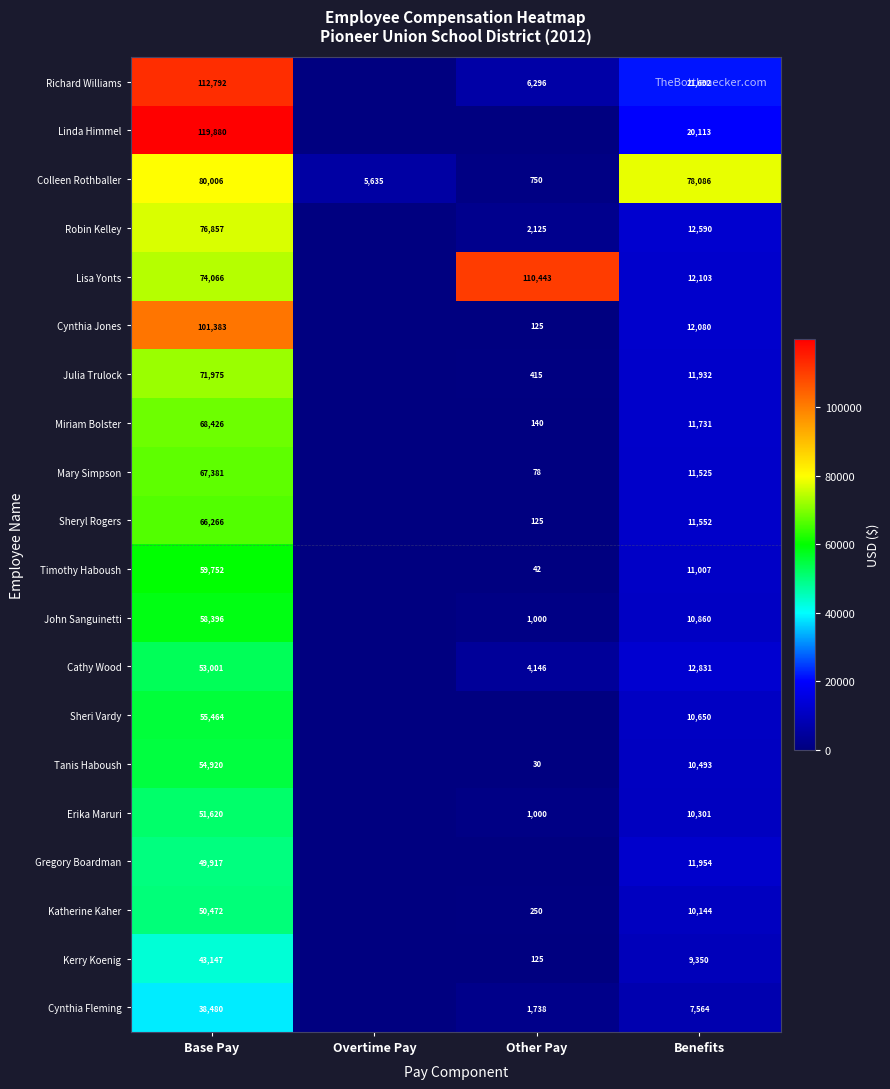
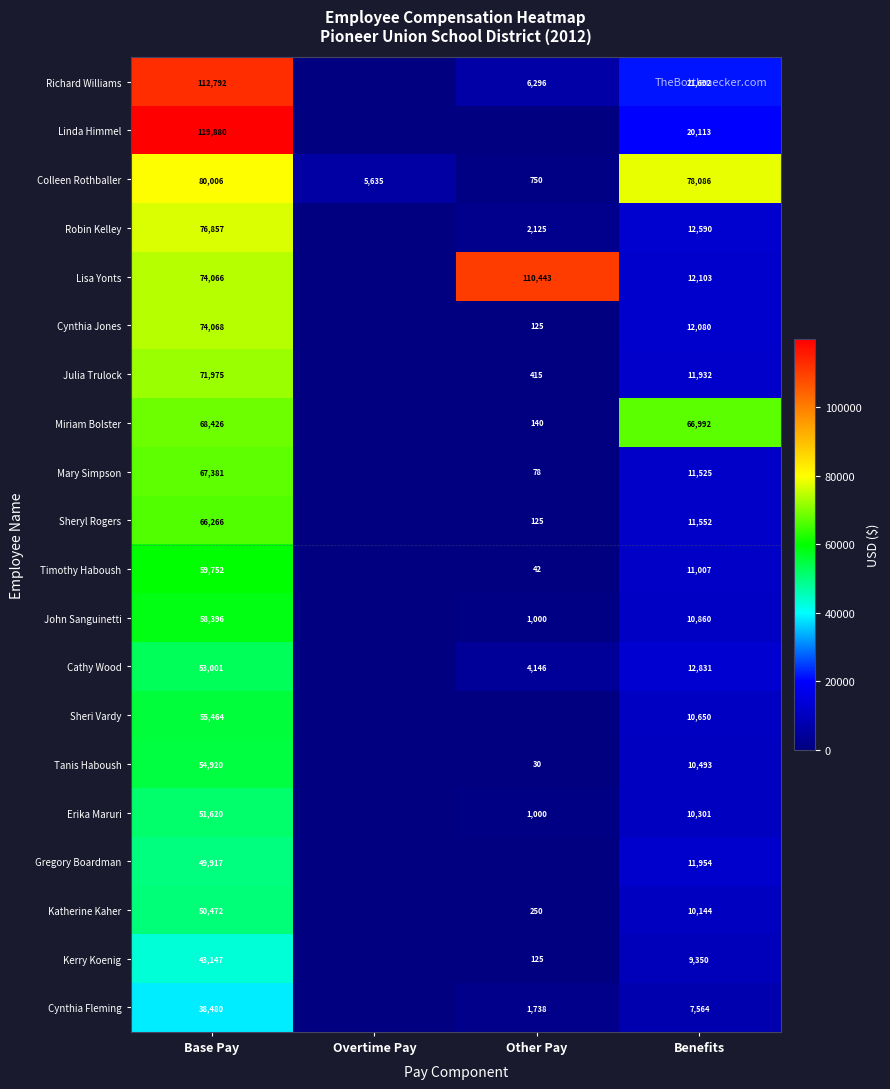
Cynthia Jones, Base Pay: 101,383 -> 74,068
Miriam Bolster, Benefits: 11,731 -> 66,992
